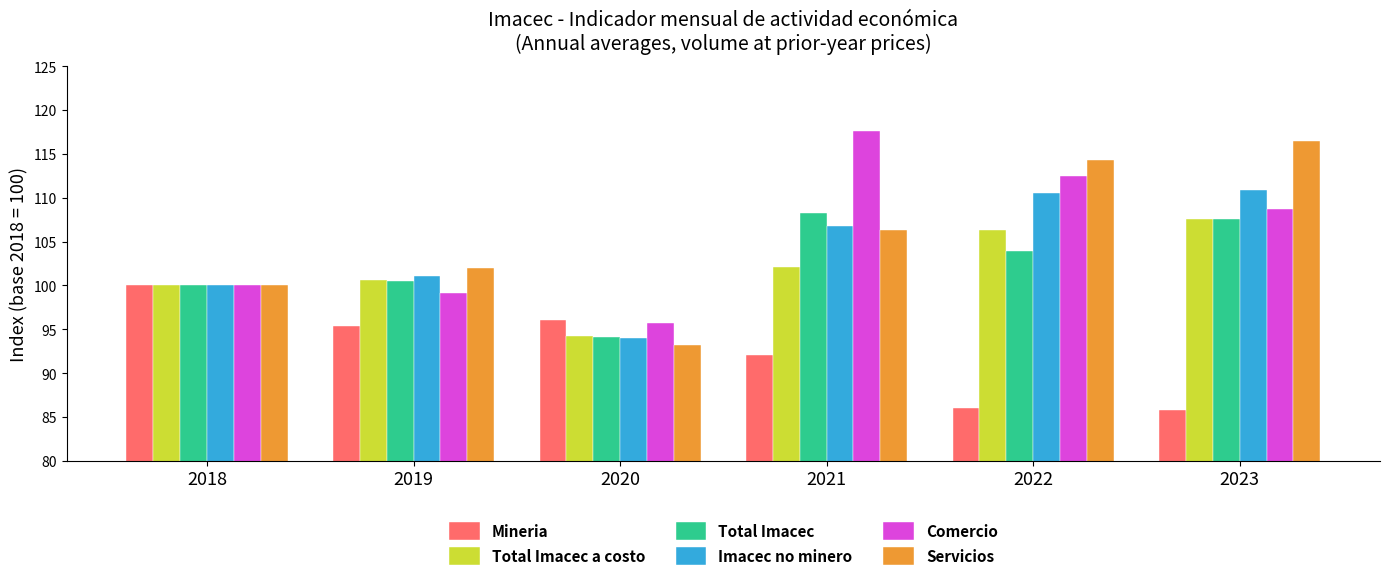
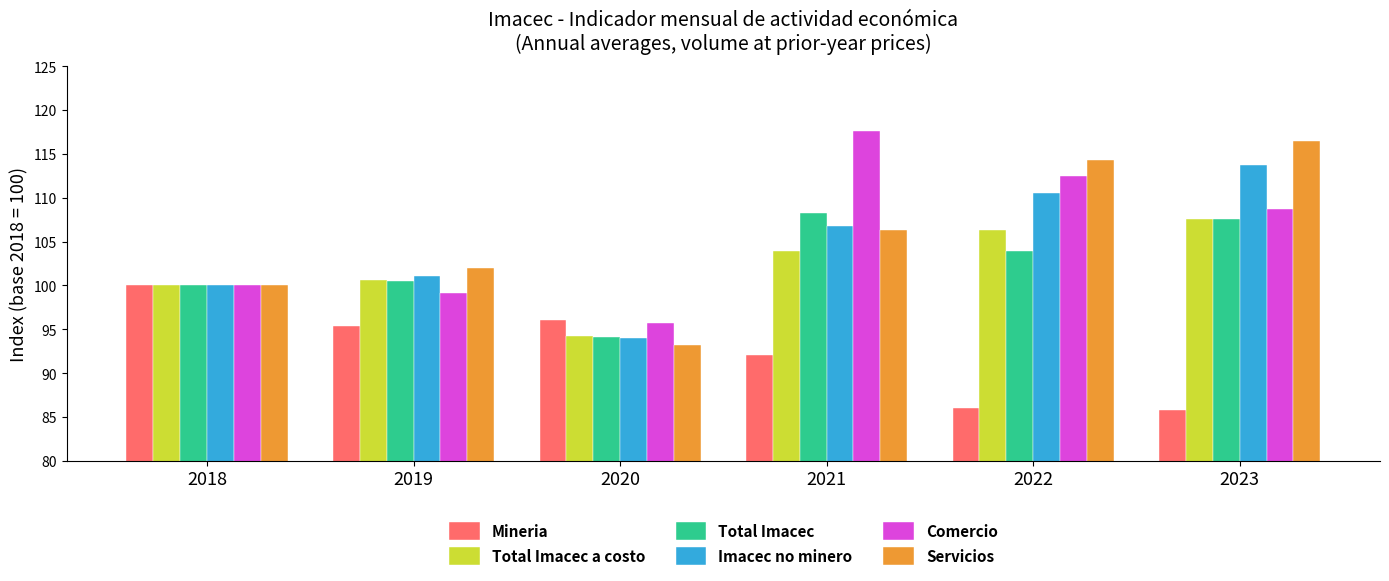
Total Imacec a costo, 2021: 102 -> 104
Imacec no minero, 2023: 111 -> 114
